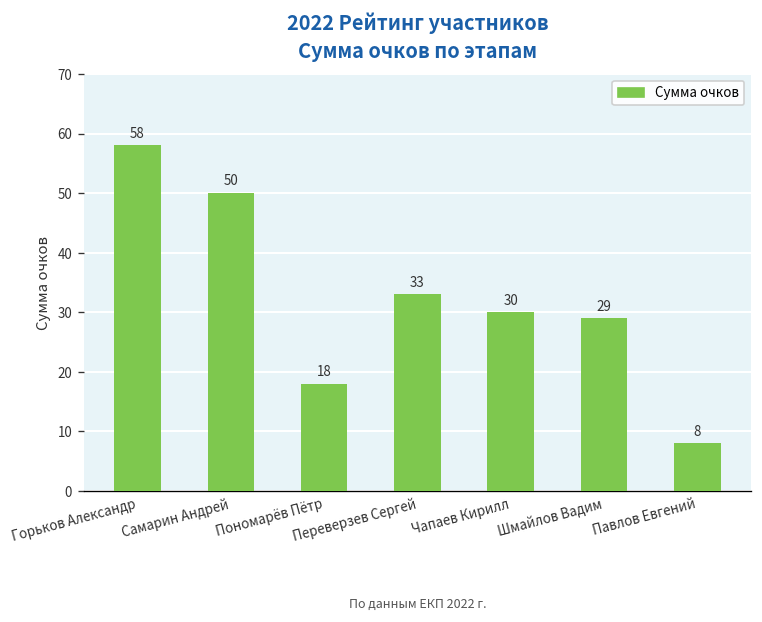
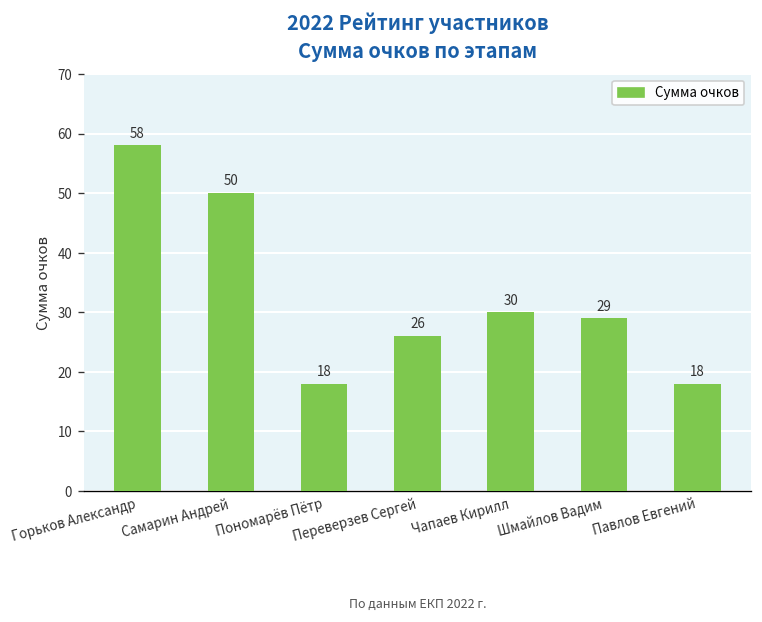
Переверзев Сергей: 33 -> 26
Павлов Евгений: 8 -> 18
